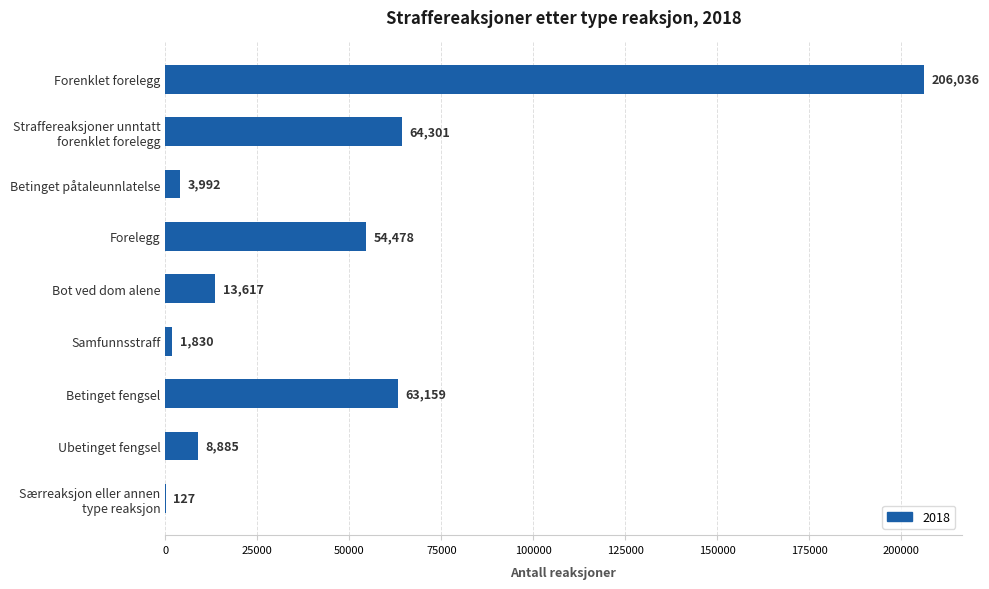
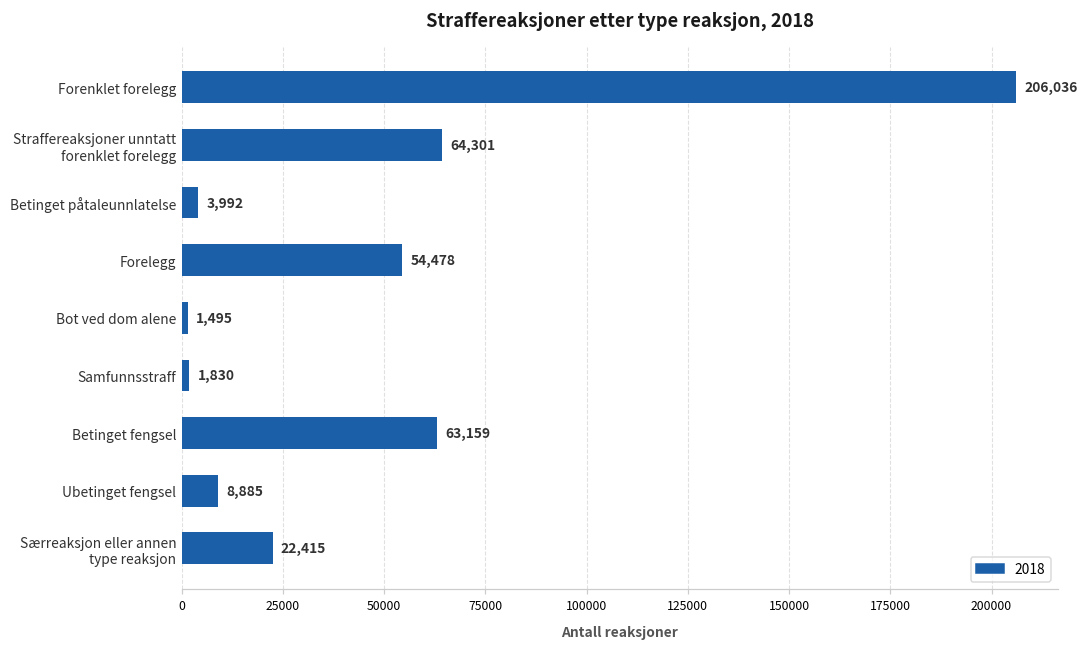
Bot ved dom alene: 13,617 -> 1,495
Særreaksjon eller annen type reaksjon: 127 -> 22,415
